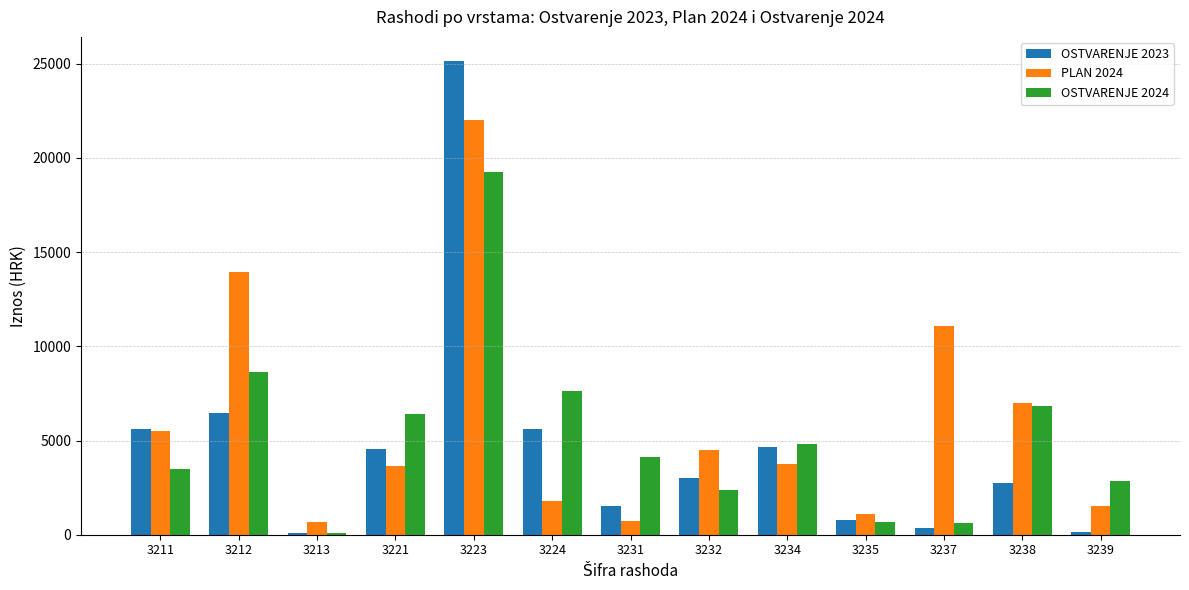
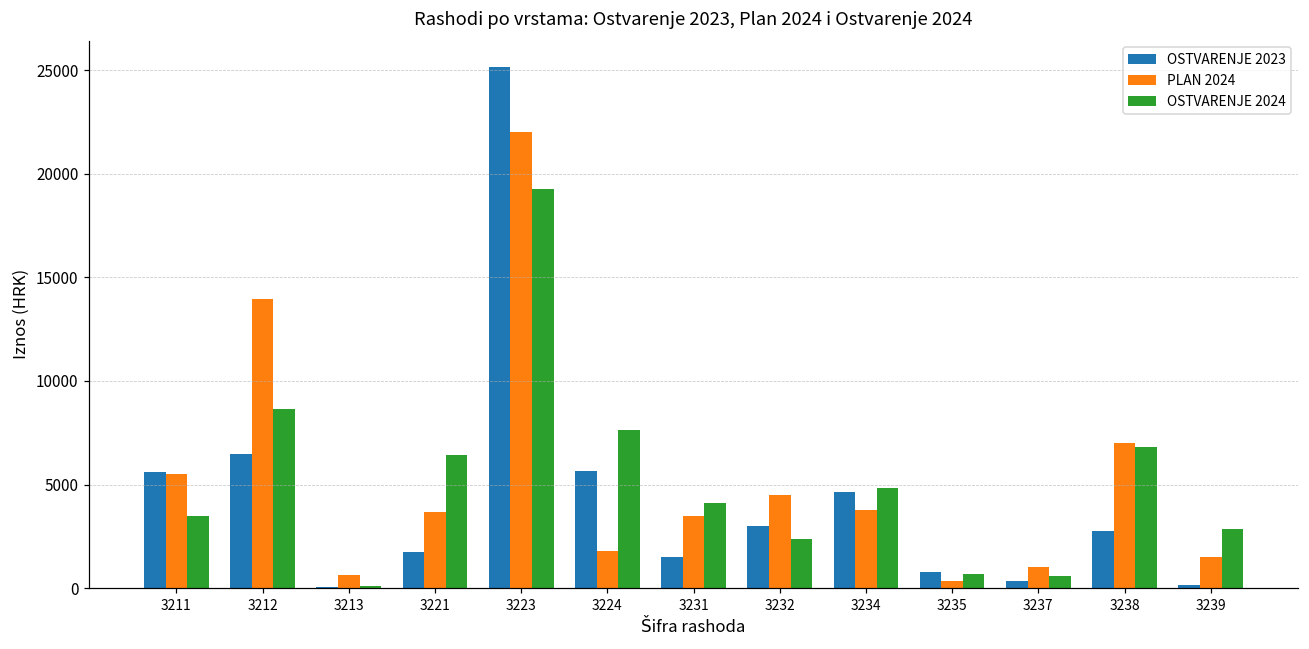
OSTVARENJE 2023, 3221: 4600 -> 1700
PLAN 2024, 3231: 700 -> 3500
PLAN 2024, 3235: 1100 -> 300
PLAN 2024, 3237: 11100 -> 1000
